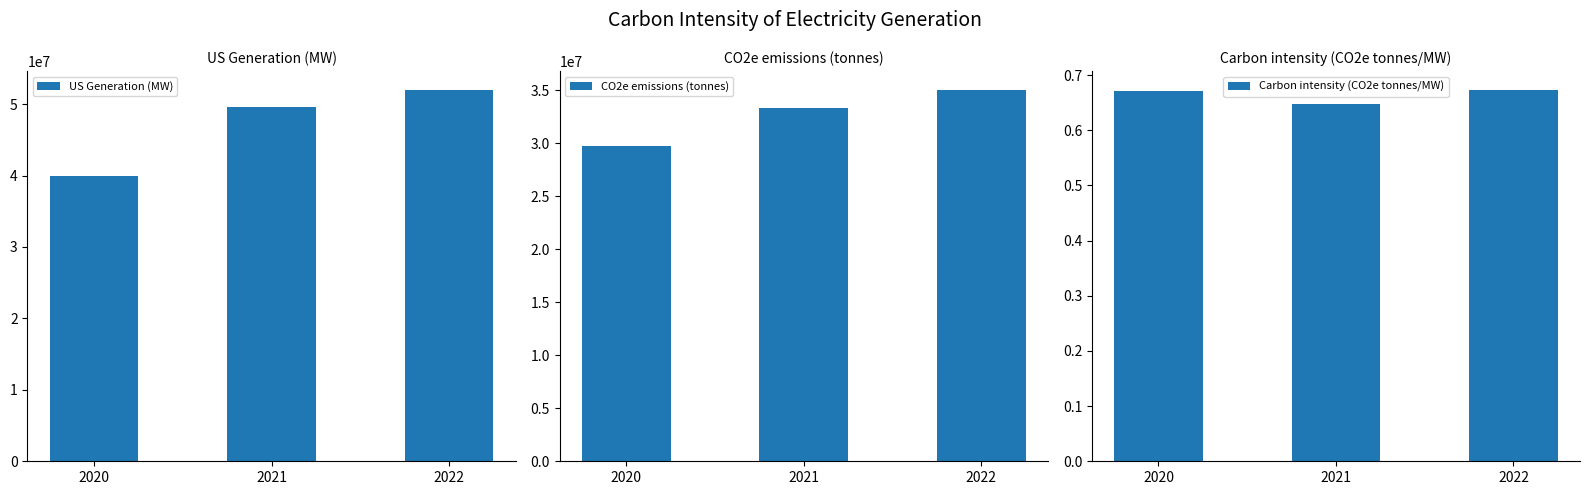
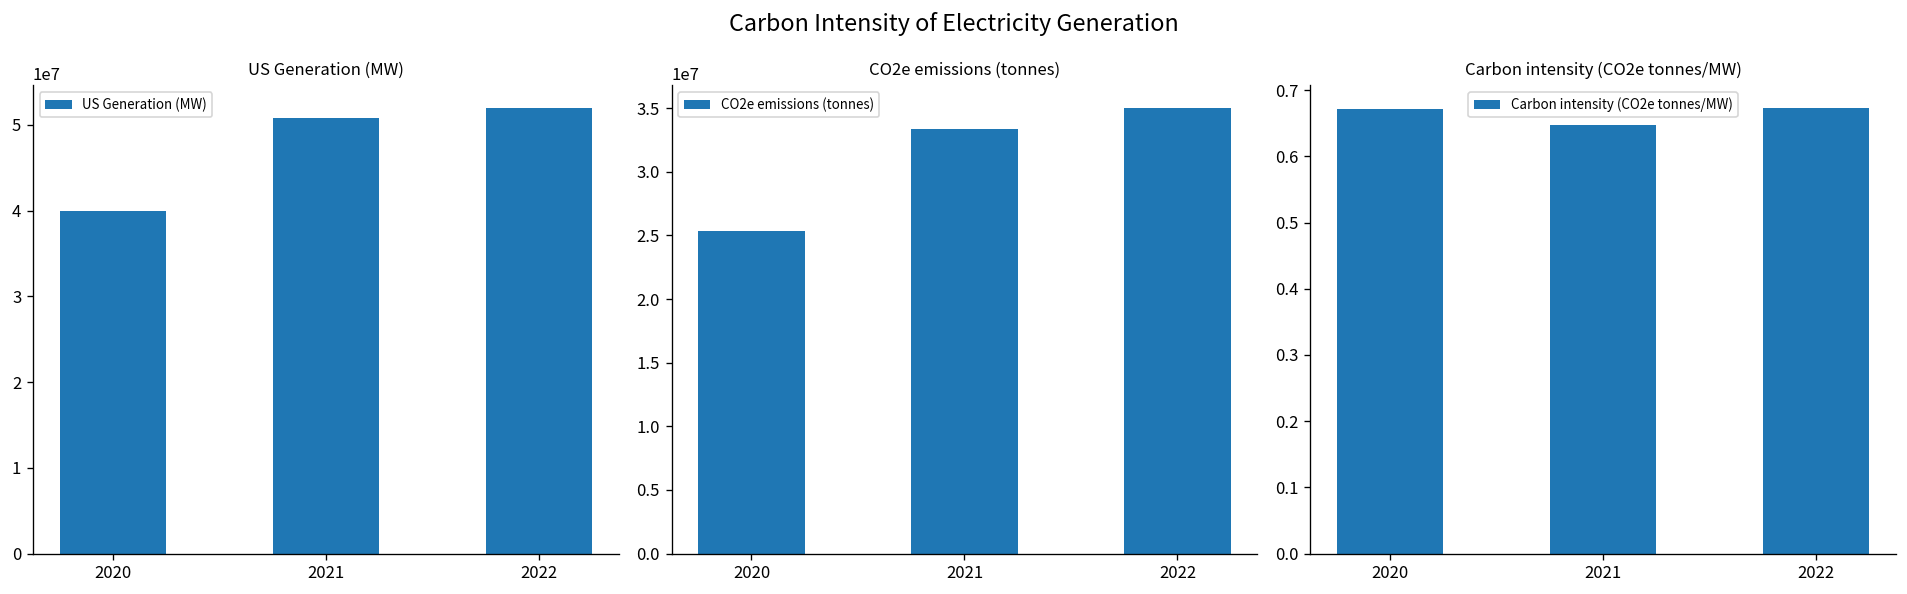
US Generation (MW), 2021: 50000000 -> 51000000
CO2e emissions (tonnes), 2020: 29700000 -> 25300000
